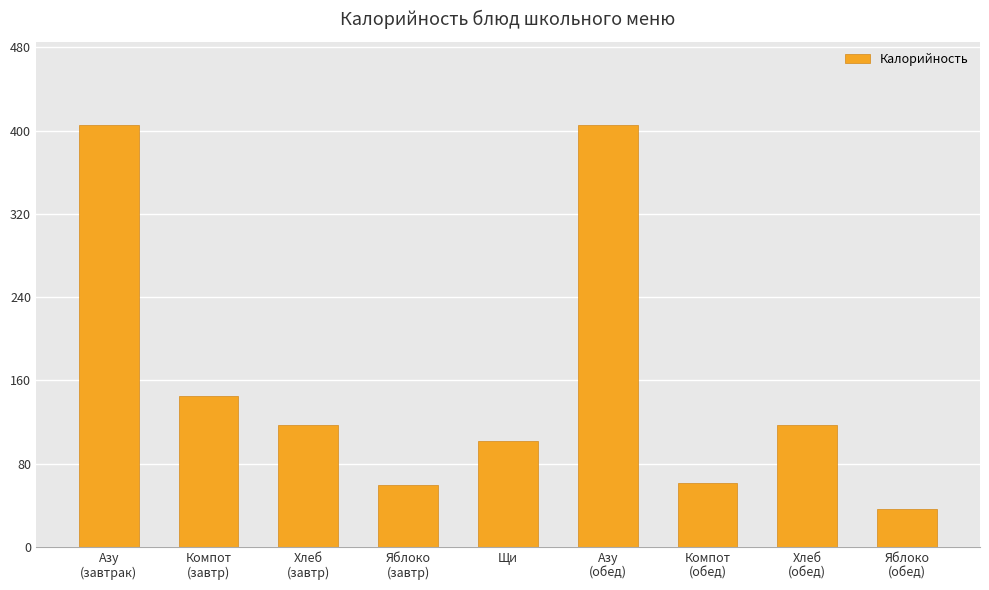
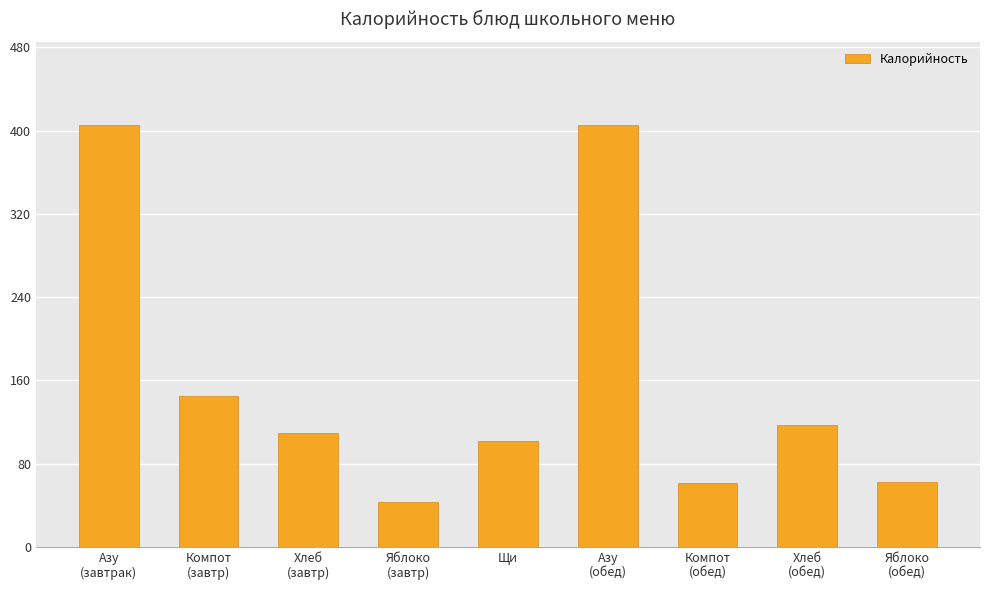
Хлеб (завтр): 118 -> 110
Яблоко (завтр): 60 -> 44
Яблоко (обед): 36 -> 63
